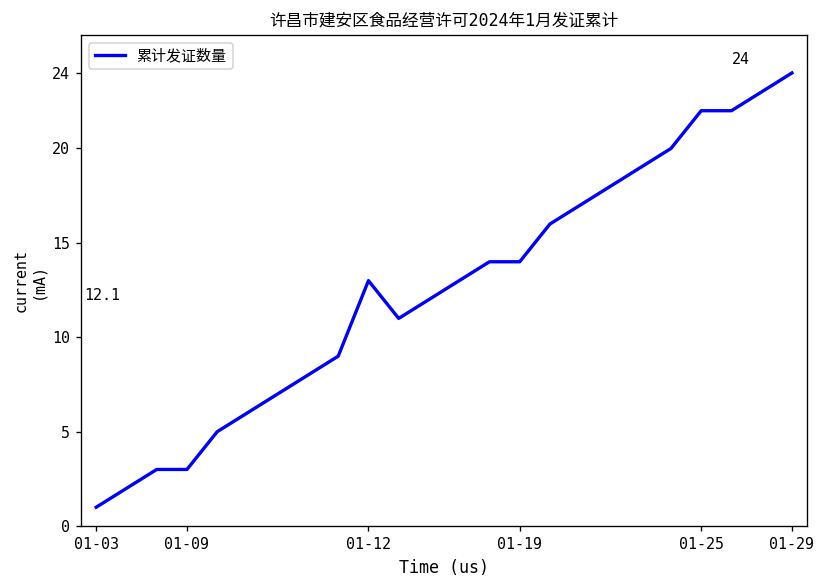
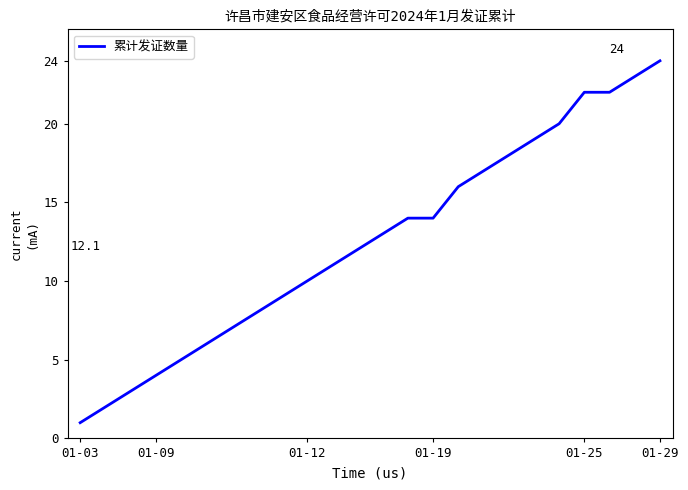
01-09: 3 -> 4
01-12: 13 -> 10
